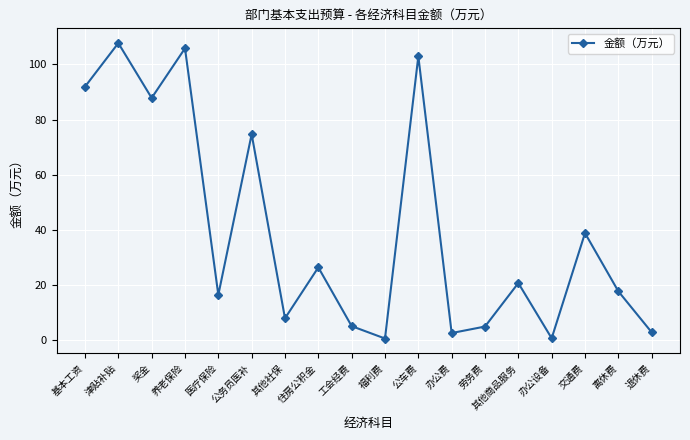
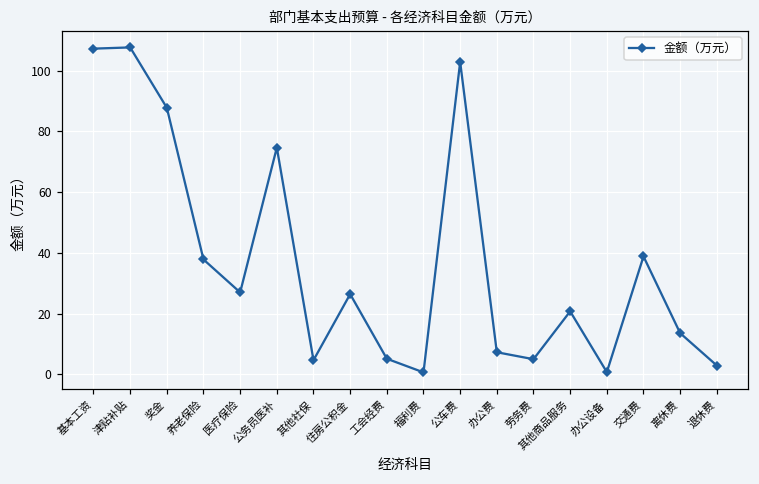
基本工资: 92 -> 107
养老保险: 106 -> 38
医疗保险: 16 -> 27
其他社保: 8 -> 5
办公费: 3 -> 7
离休费: 18 -> 14
